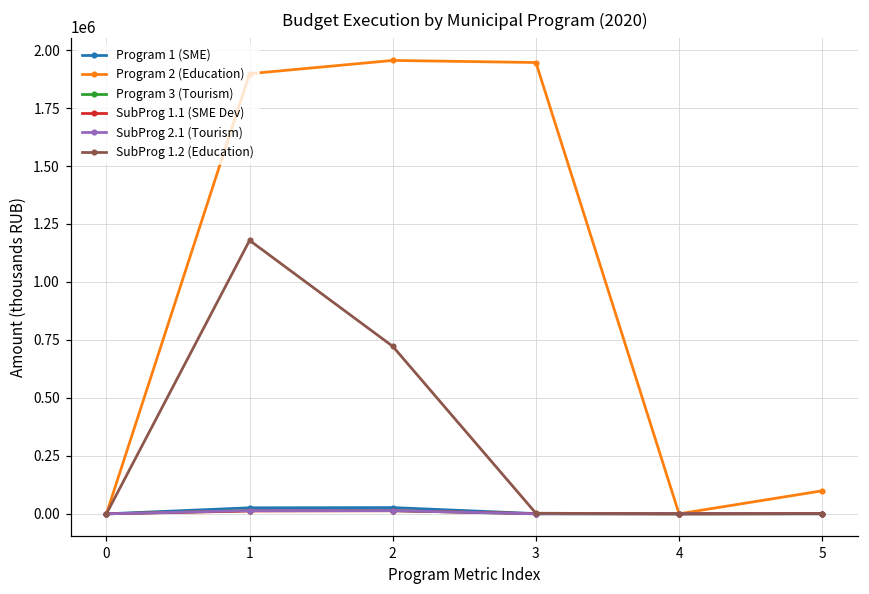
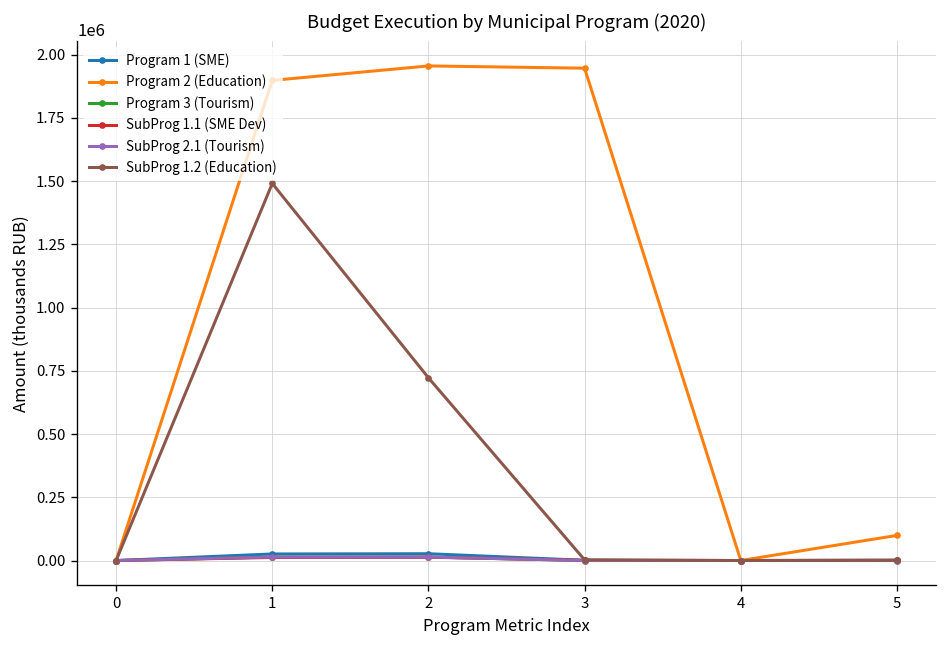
SubProg 1.2 (Education), 1: 1180000 -> 1490000
